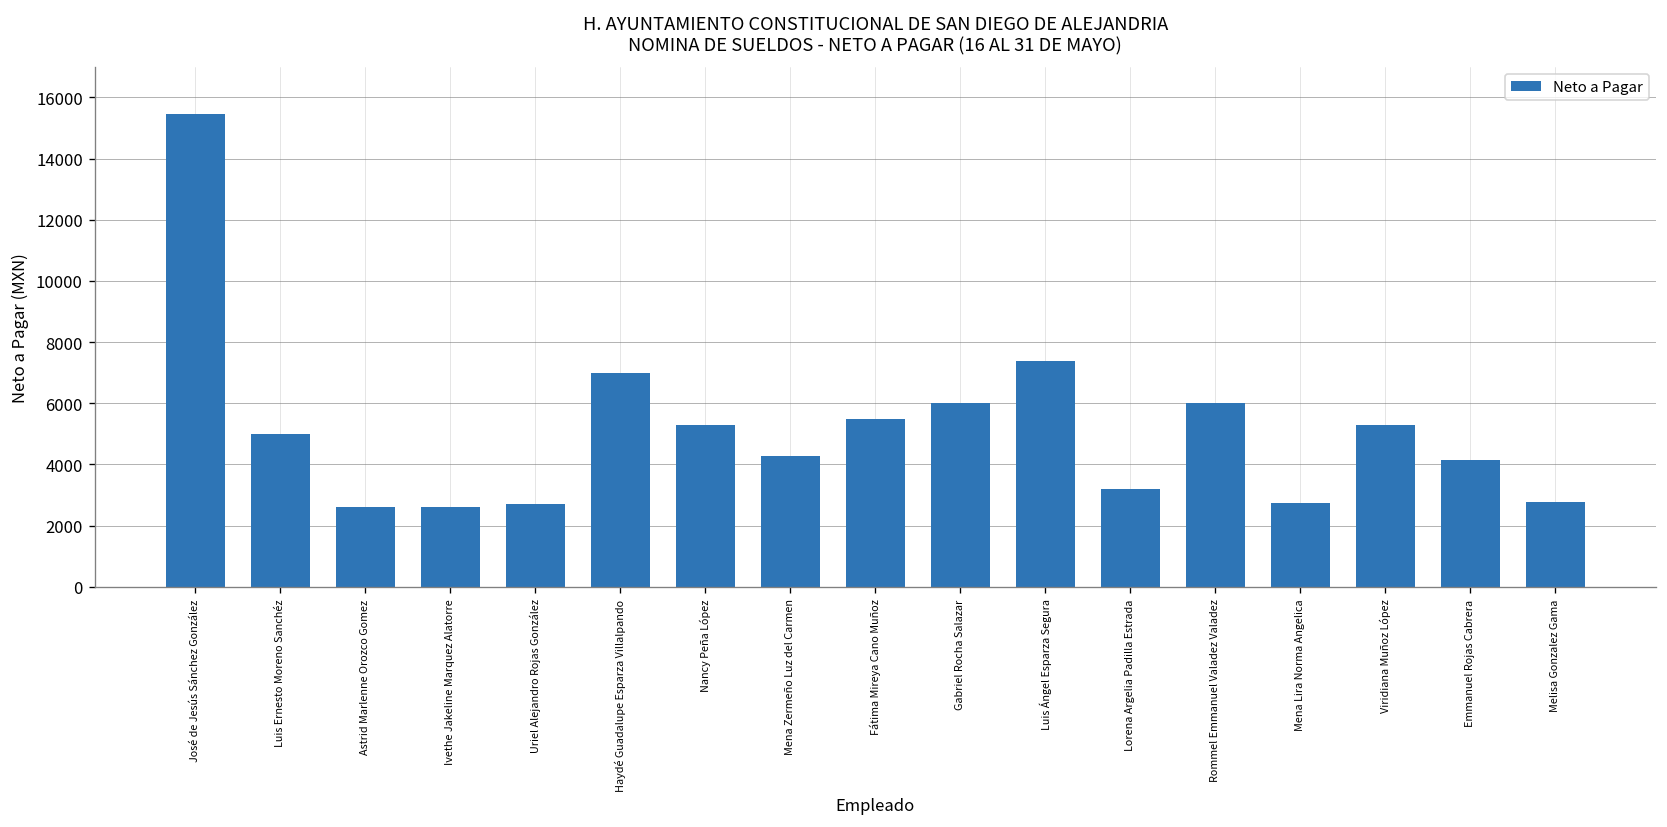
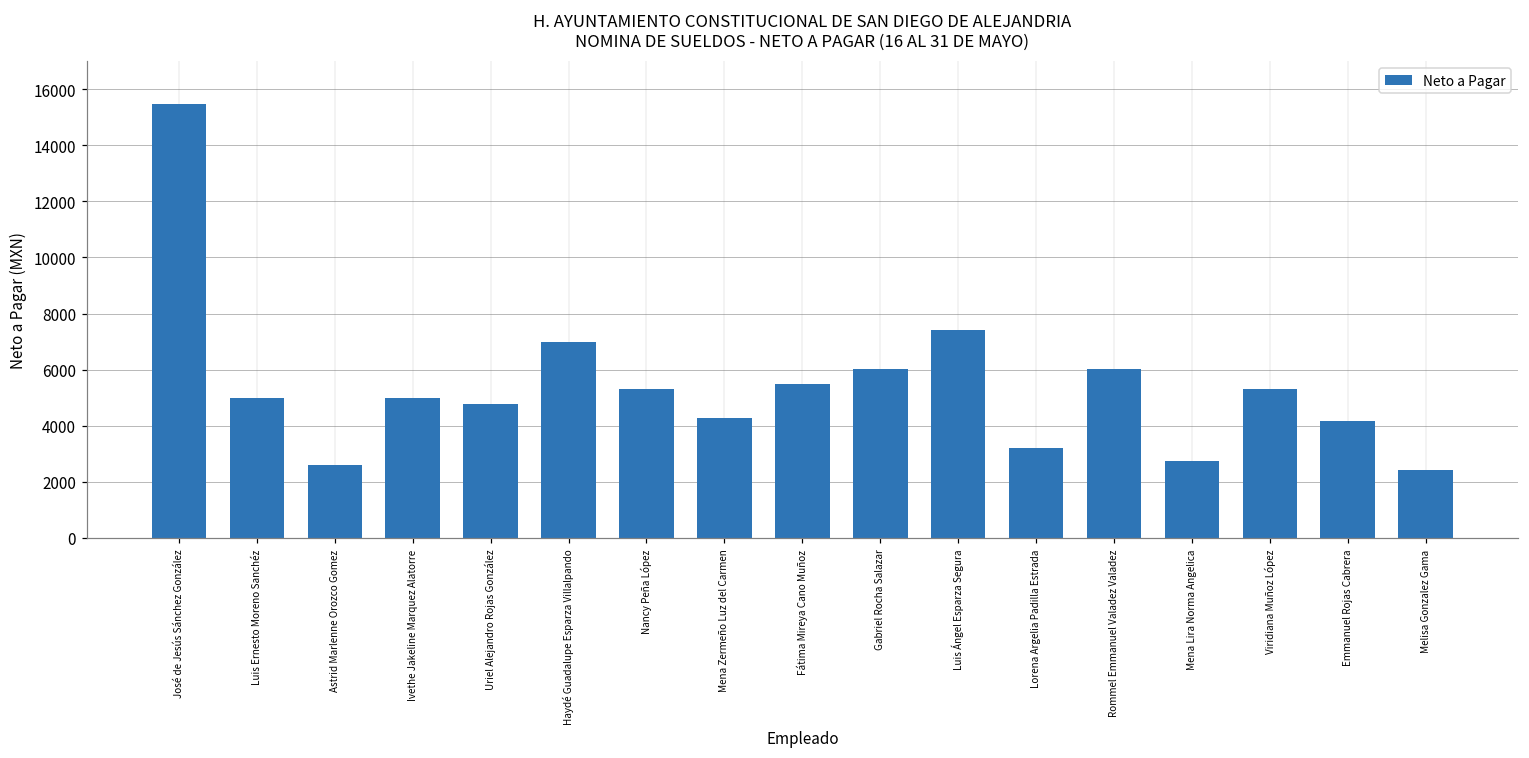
Ivethe Jakeline Marquez Alatorre: 2600 -> 5000
Uriel Alejandro Rojas González: 2700 -> 4800
Melisa Gonzalez Gama: 2800 -> 2400
